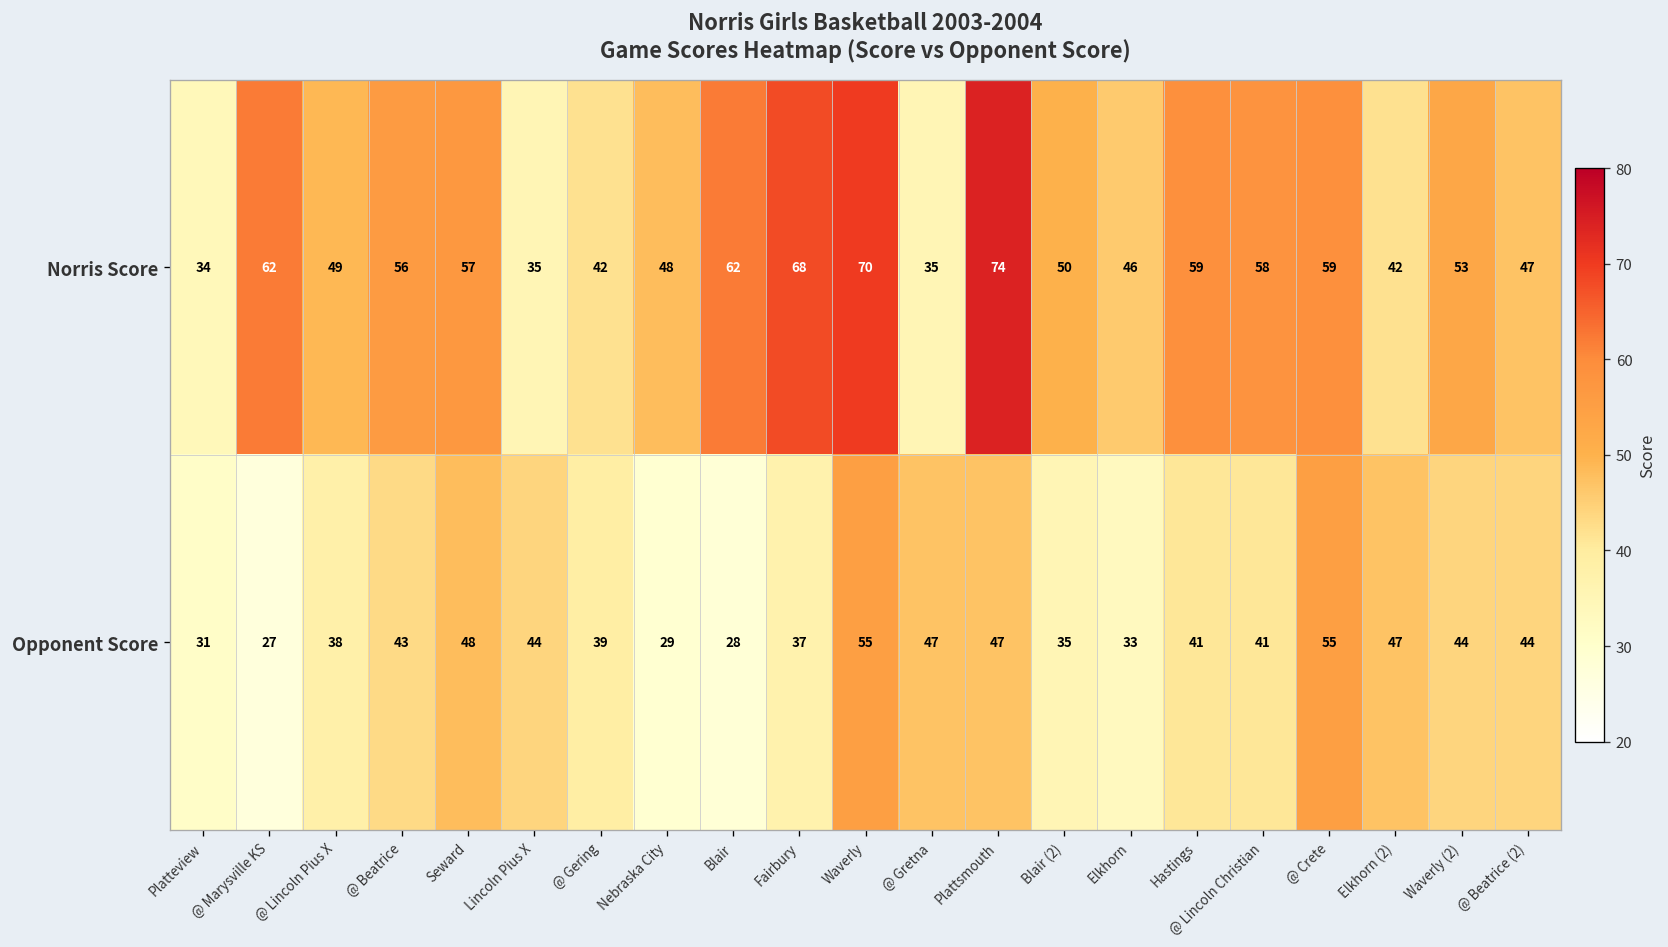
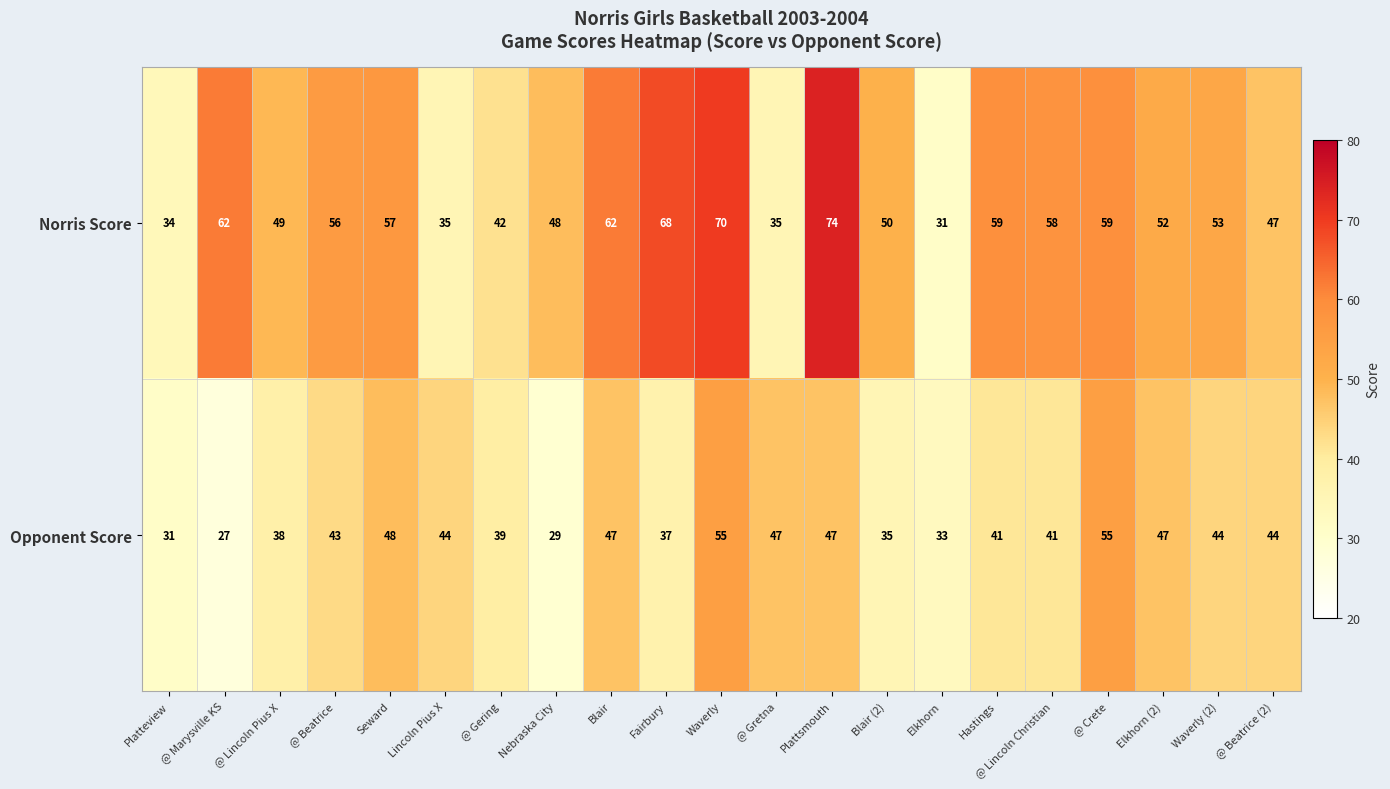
Norris Score, Elkhorn: 46 -> 31
Norris Score, Elkhorn (2): 42 -> 52
Opponent Score, Blair: 28 -> 47
